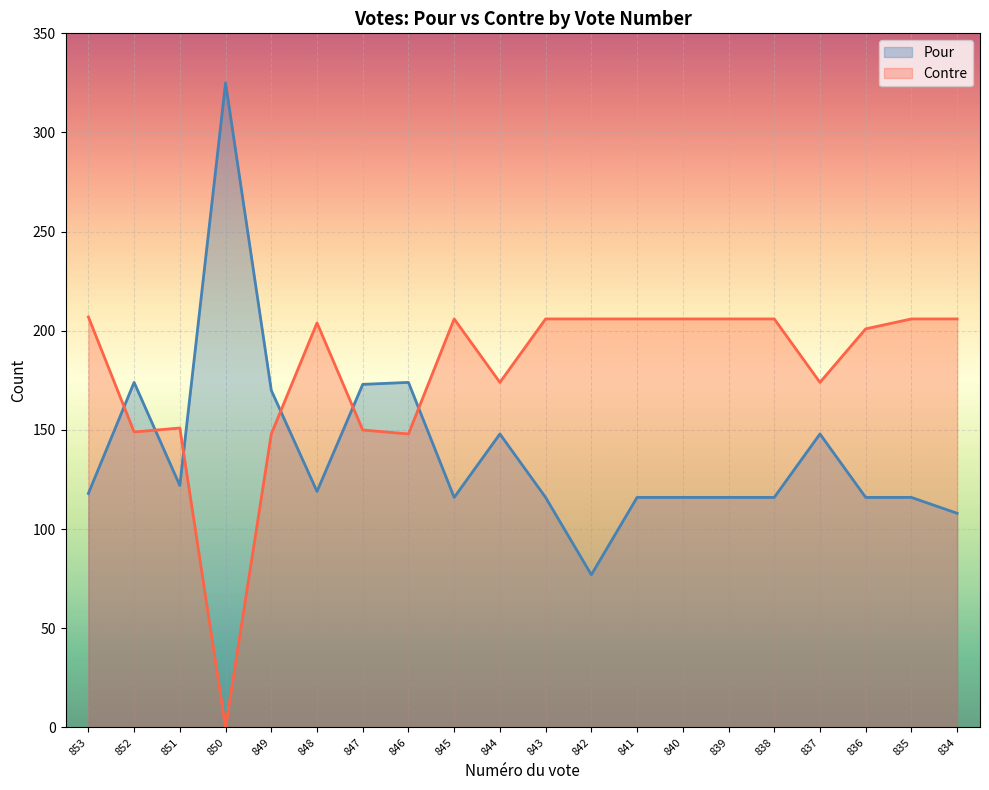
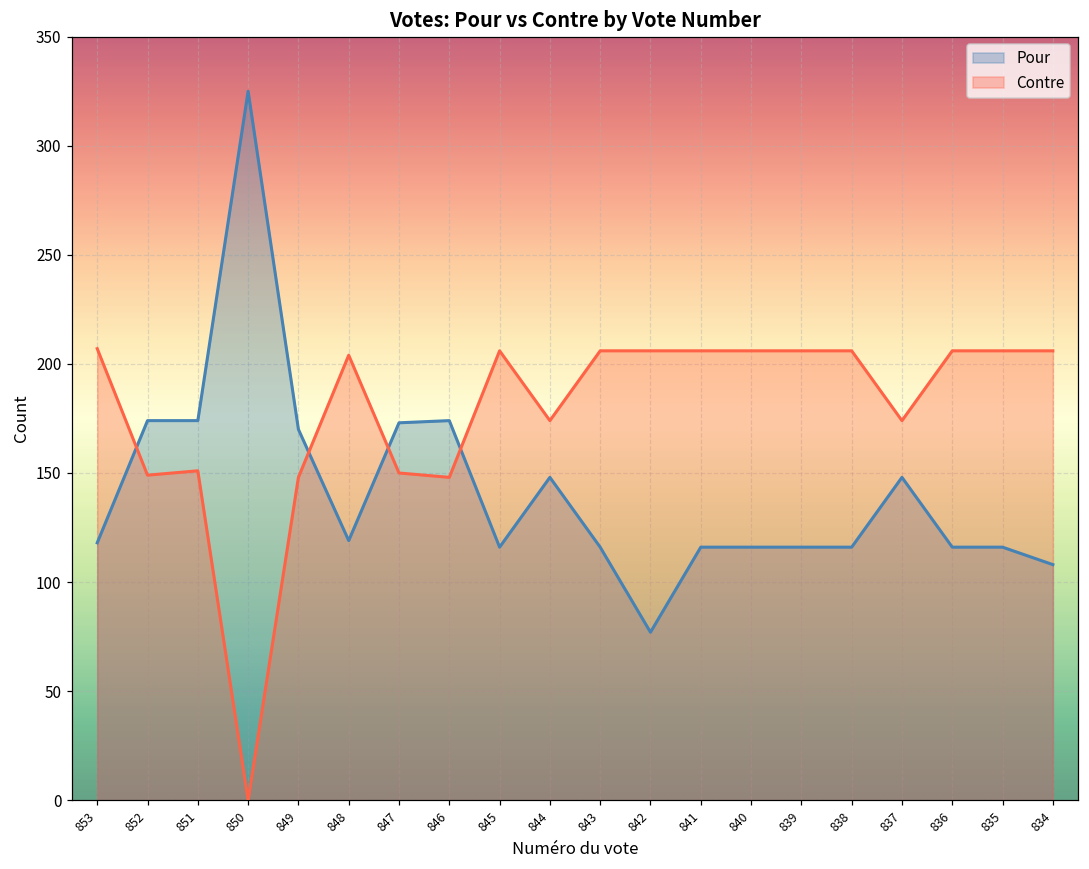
Pour, 851: 122 -> 174
Contre, 836: 201 -> 206
